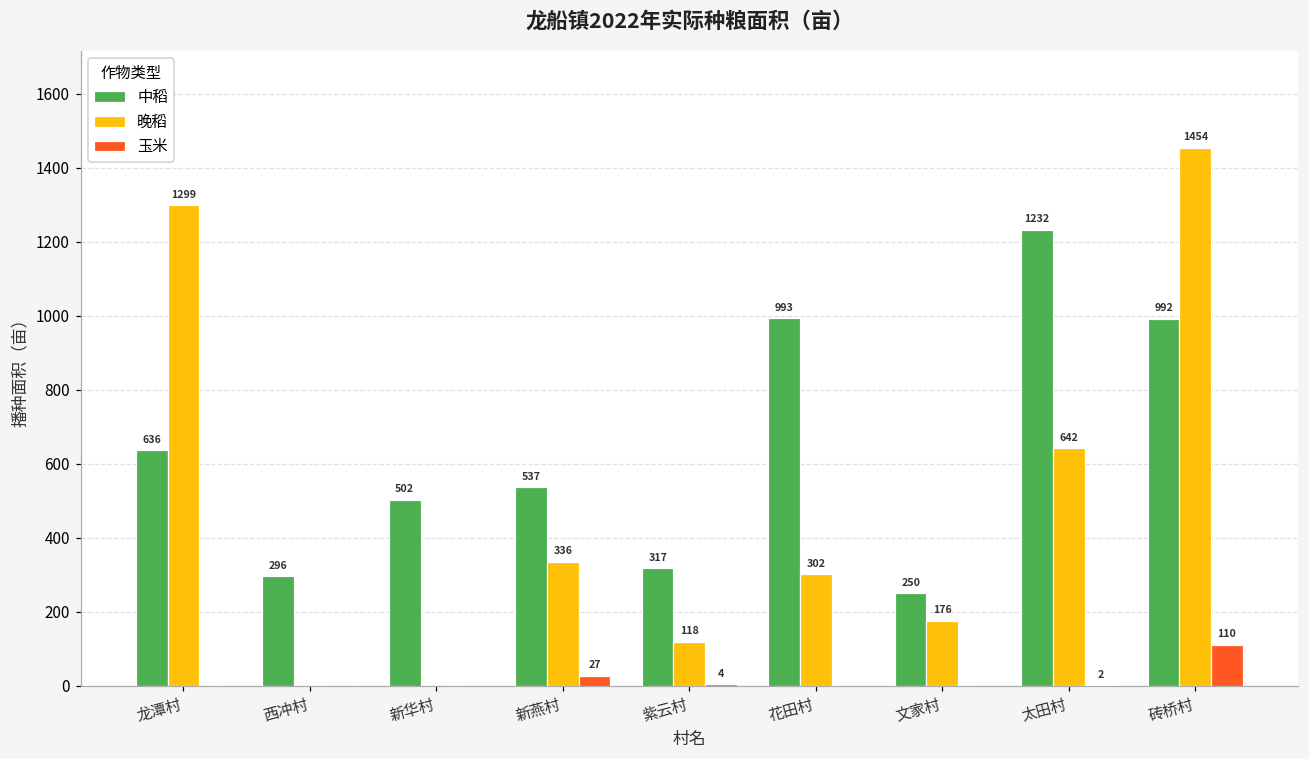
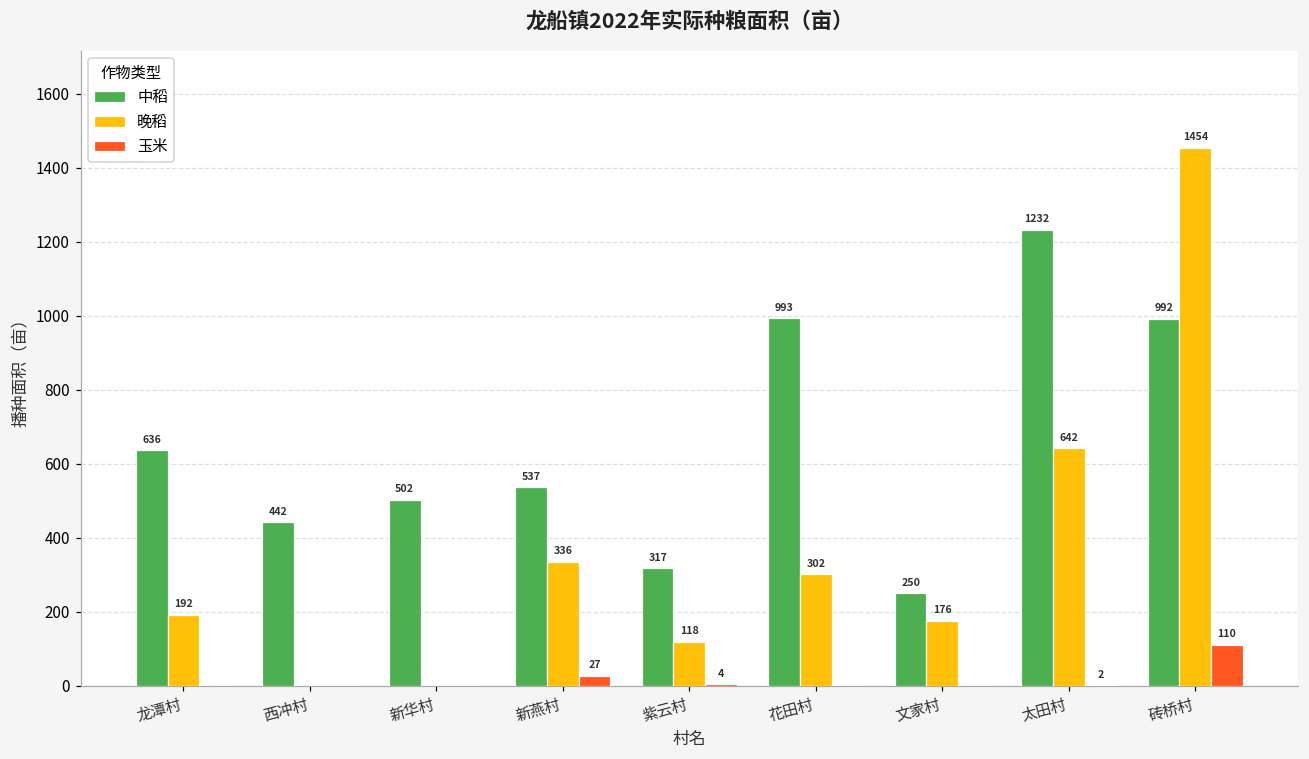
晚稻, 龙潭村: 1299 -> 192
中稻, 西冲村: 296 -> 442
